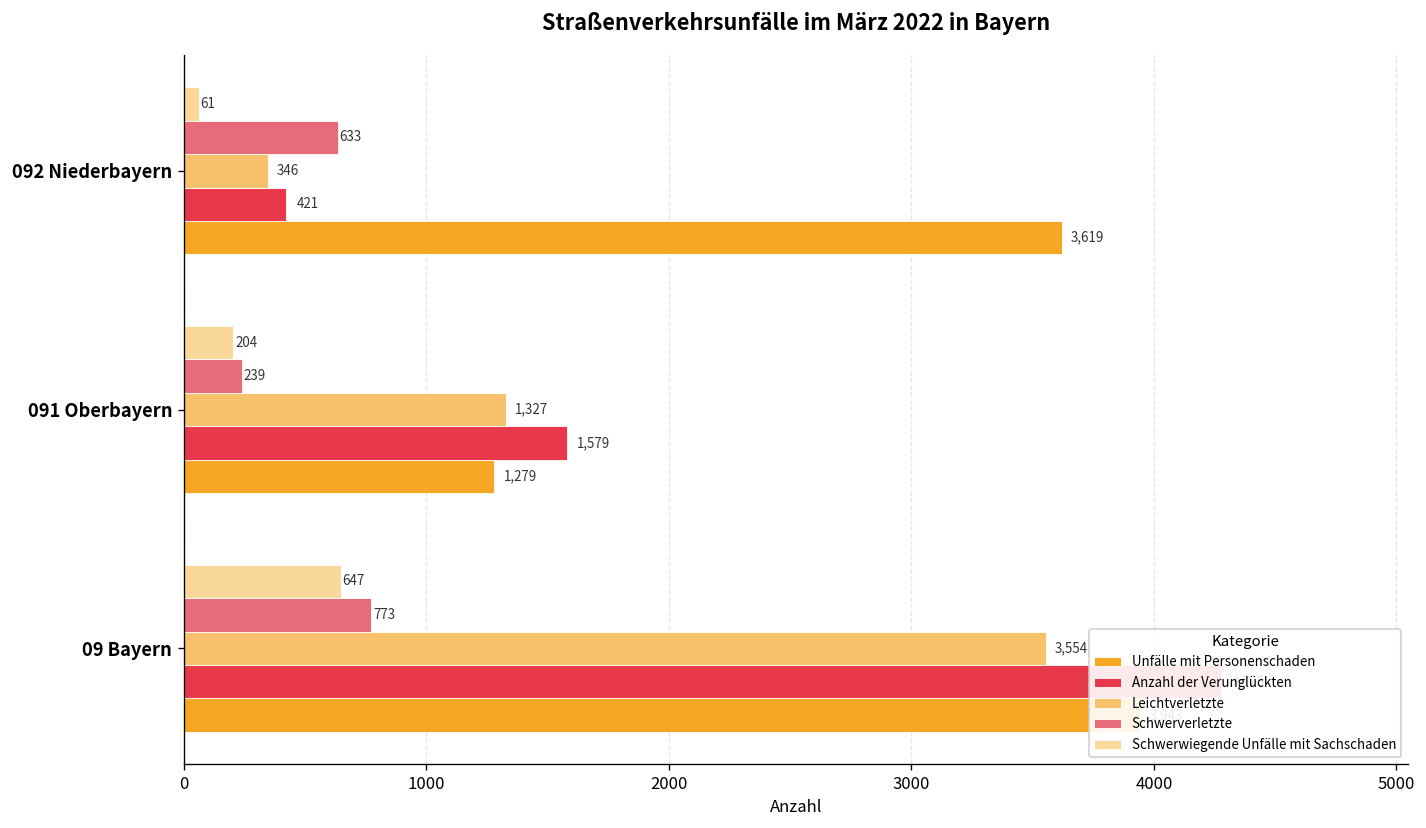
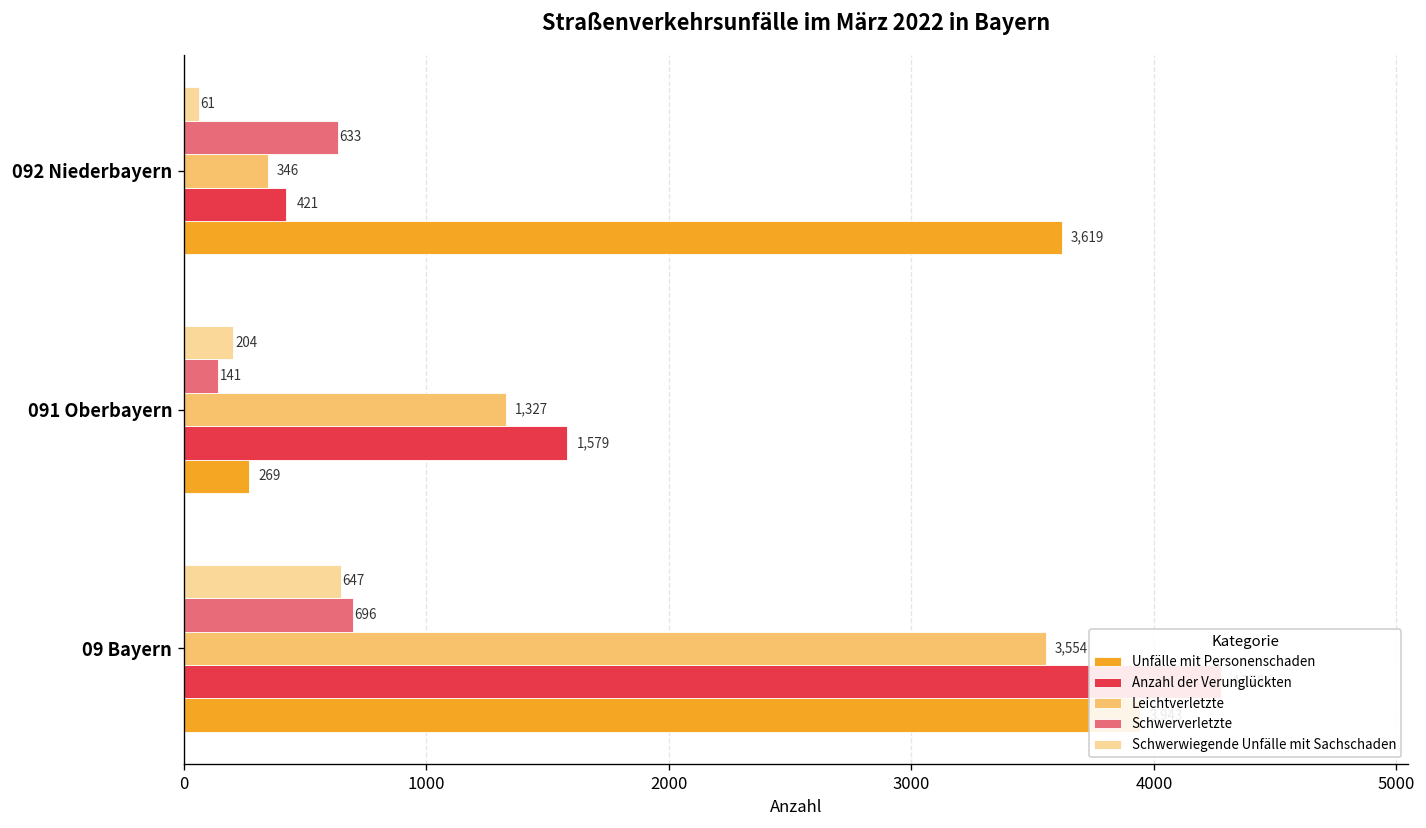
Schwerverletzte, 091 Oberbayern: 239 -> 141
Unfälle mit Personenschaden, 091 Oberbayern: 1,279 -> 269
Schwerverletzte, 09 Bayern: 773 -> 696
